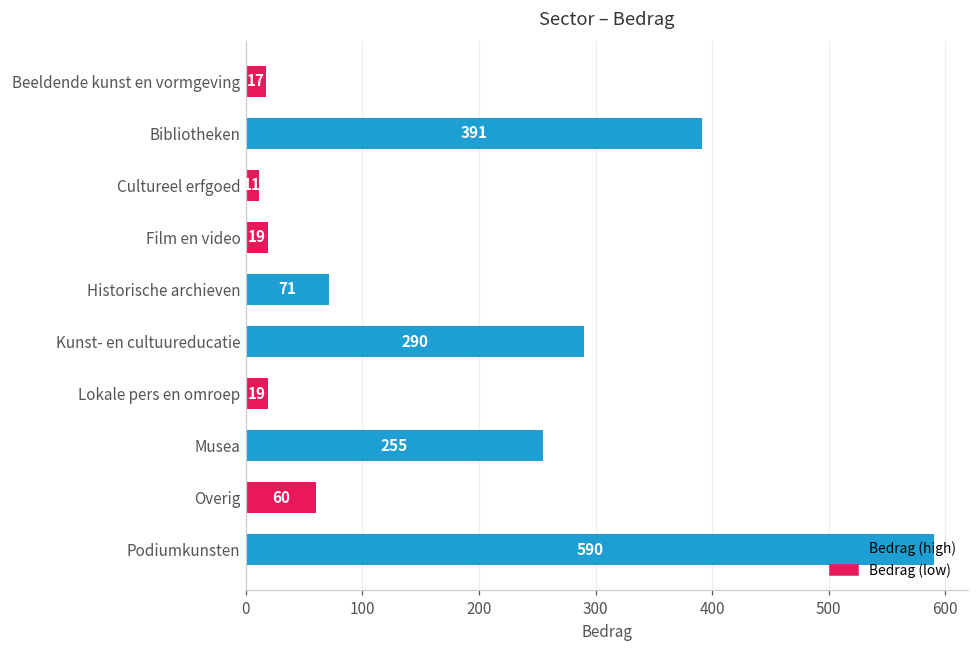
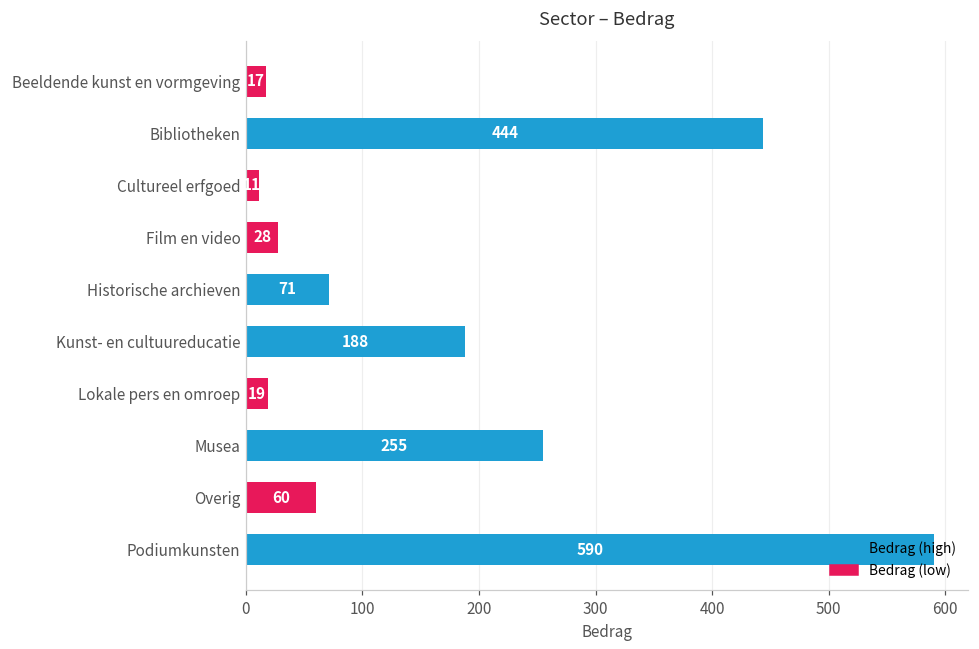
Bibliotheken: 391 -> 444
Film en video: 19 -> 28
Kunst- en cultuureducatie: 290 -> 188
